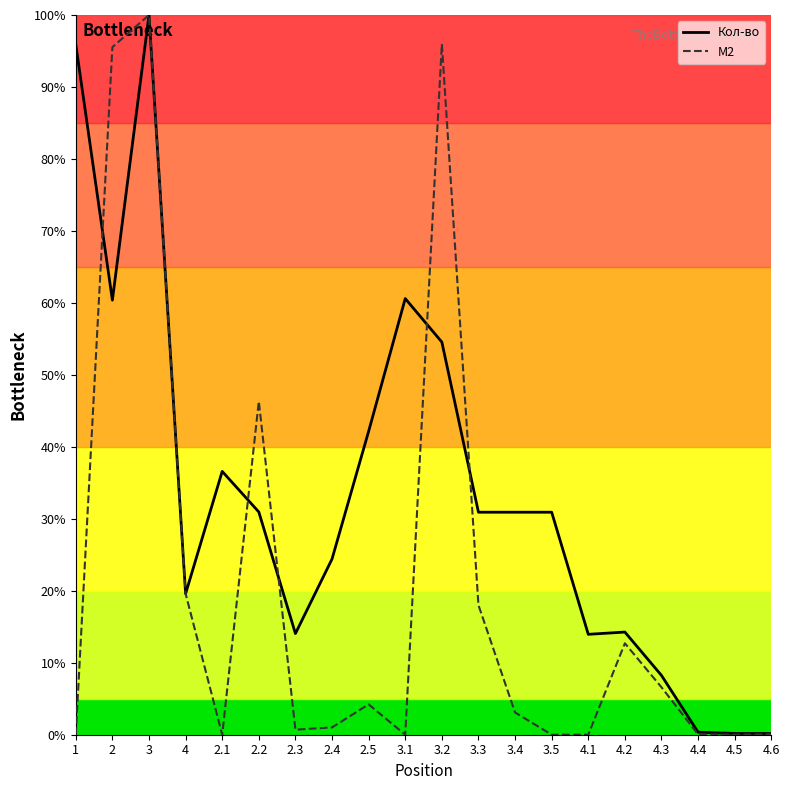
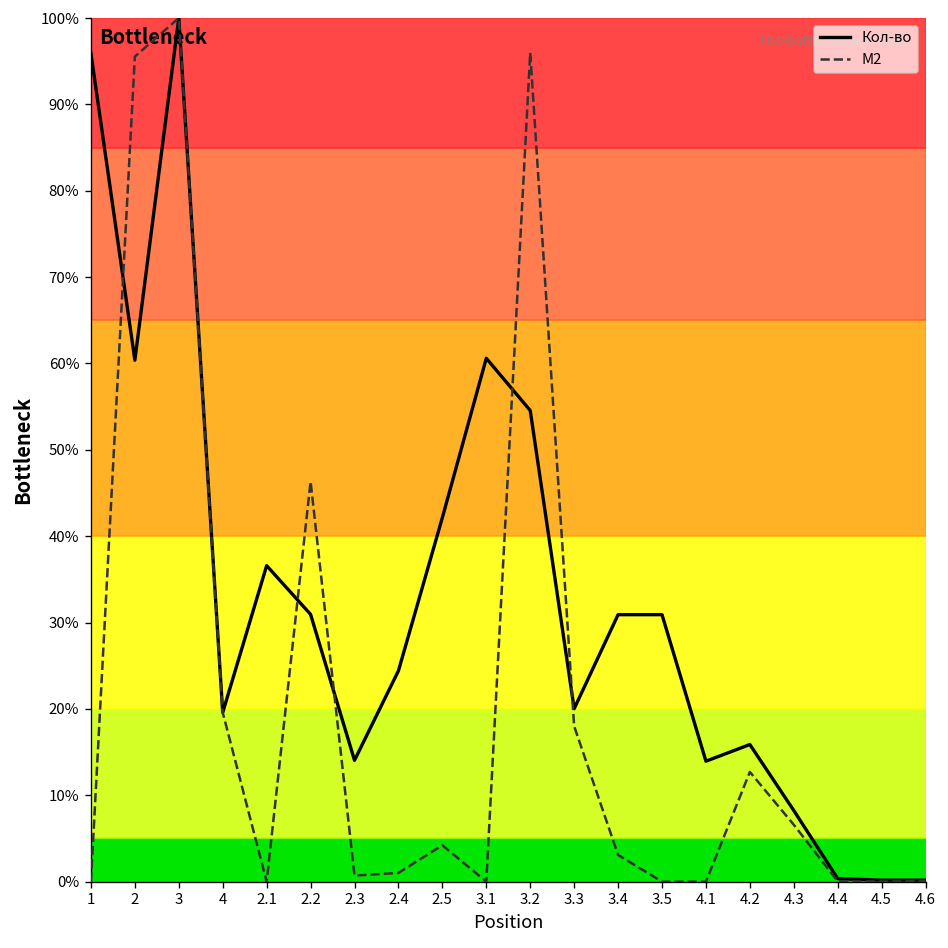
Кол-во, 3.3: 31% -> 20%
Кол-во, 4.2: 14% -> 16%
